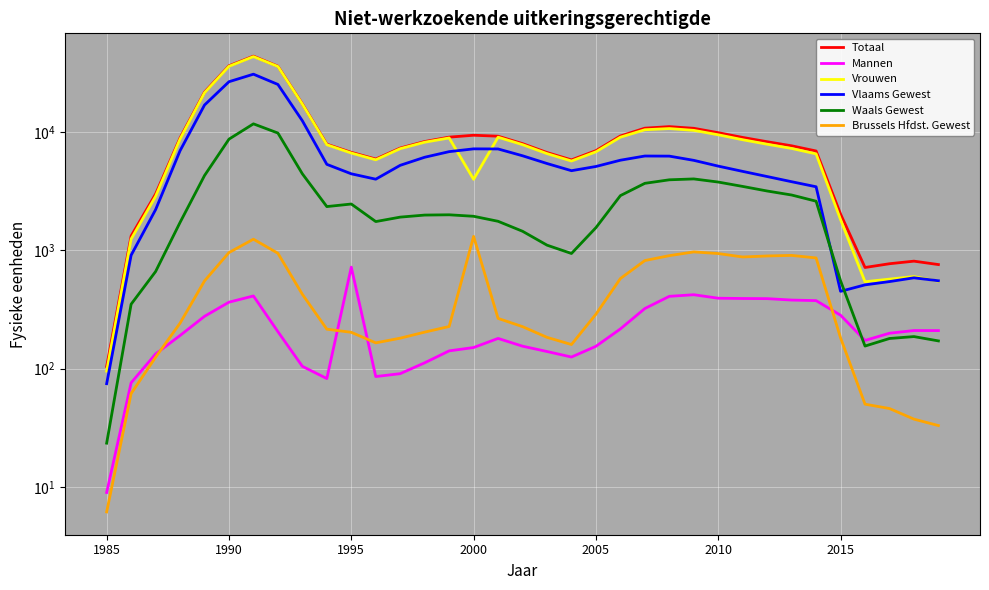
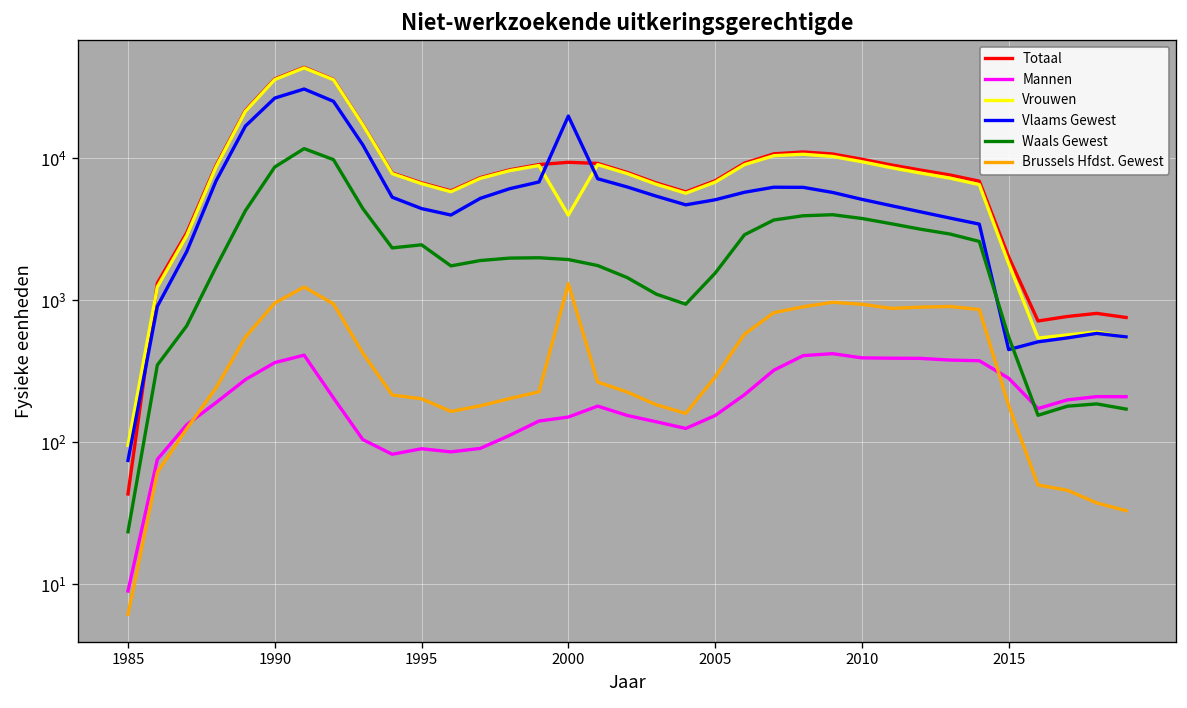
Totaal, 1985: 100 -> 43
Mannen, 1995: 700 -> 90
Vlaams Gewest, 2000: 7000 -> 20000
